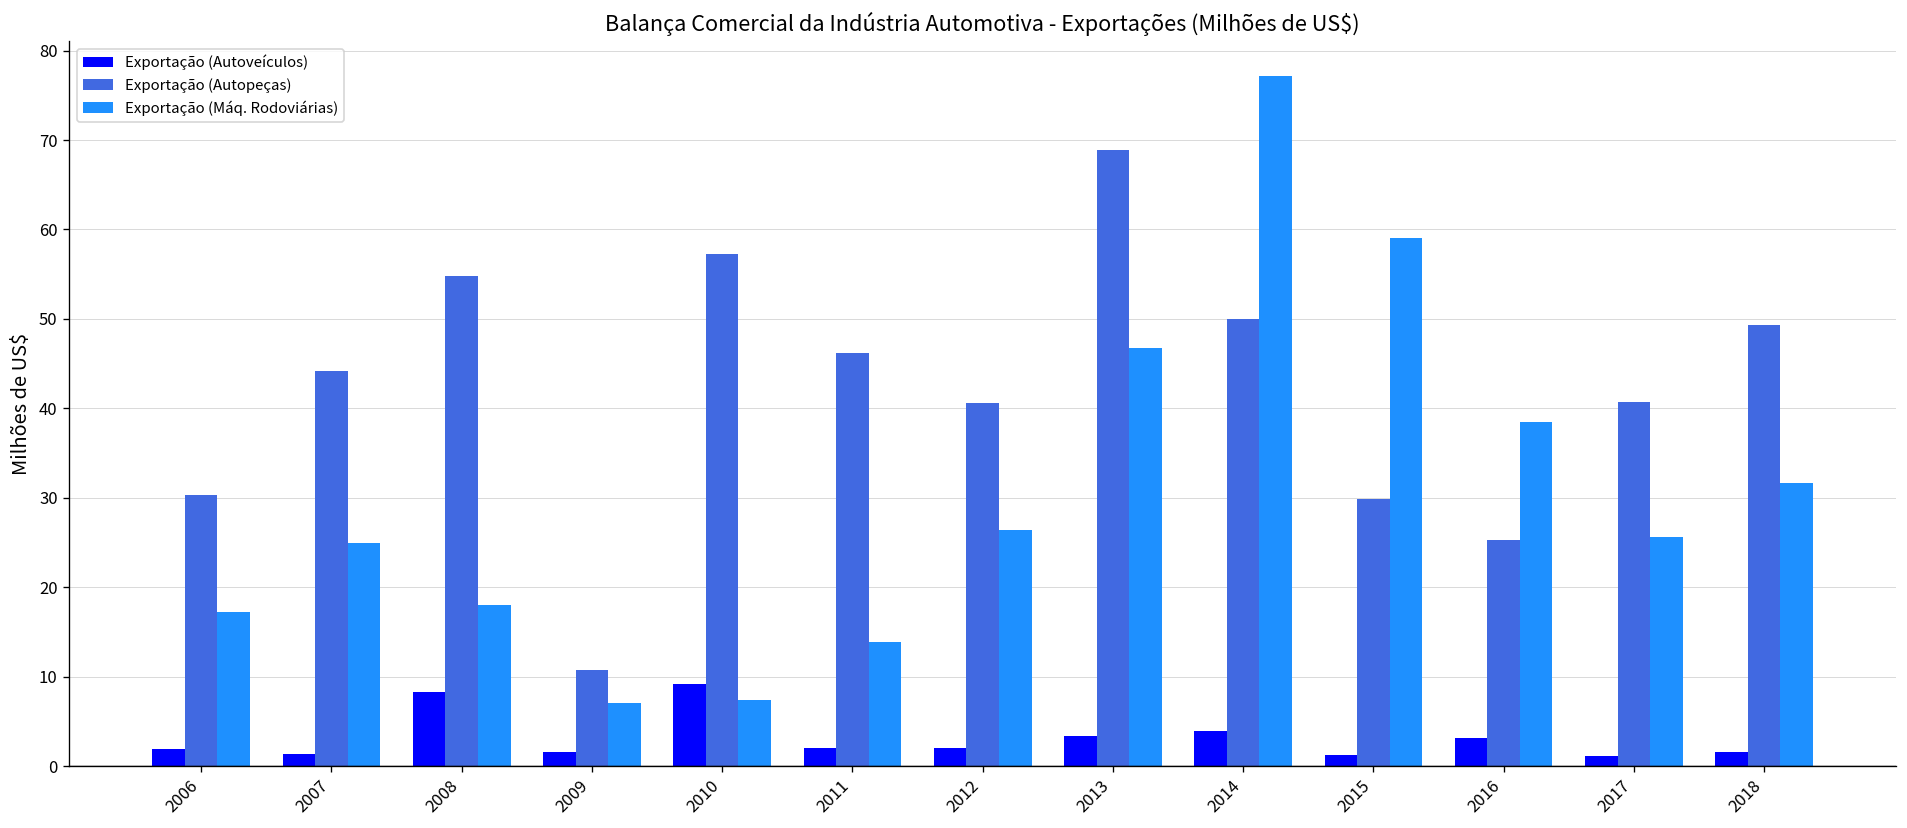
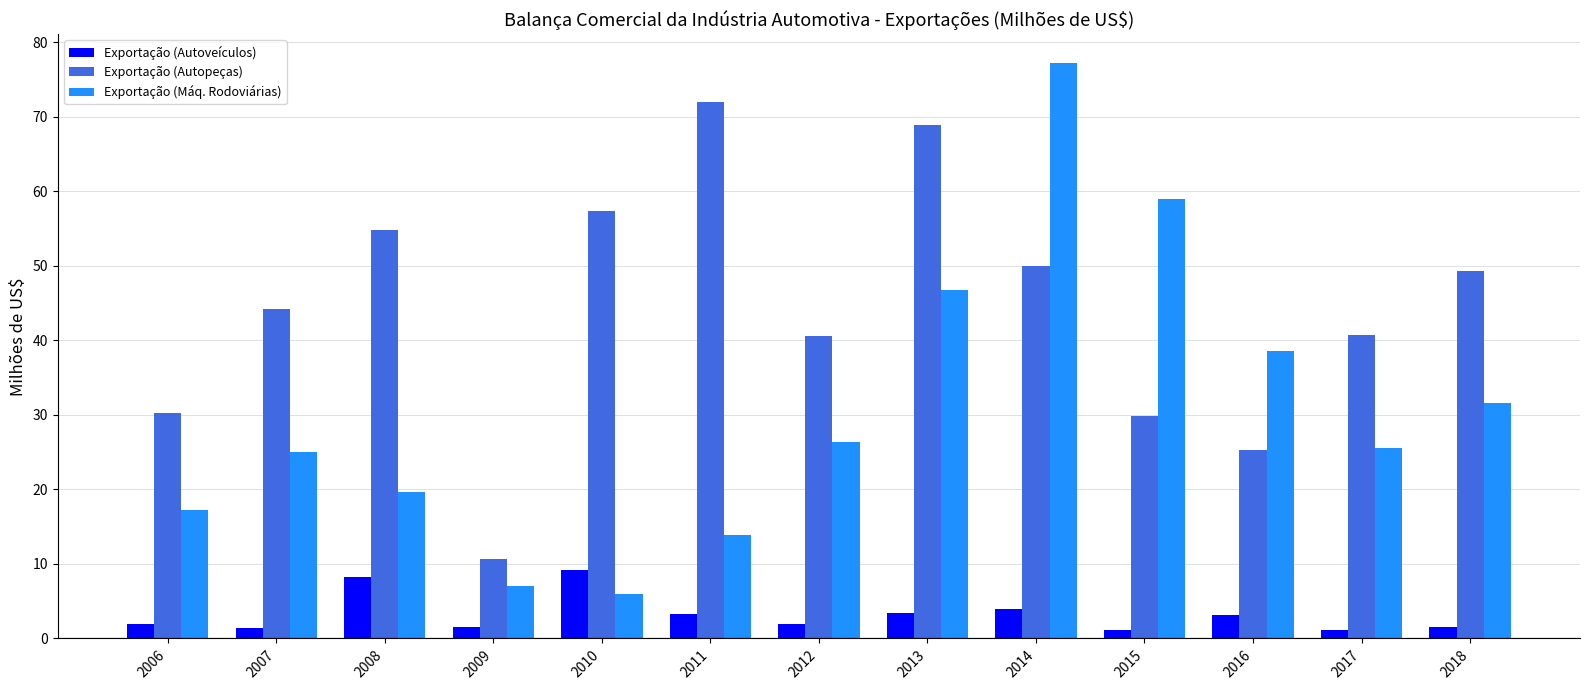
Exportação (Máq. Rodoviárias), 2008: 18 -> 20
Exportação (Máq. Rodoviárias), 2010: 7 -> 6
Exportação (Autoveículos), 2011: 2 -> 3
Exportação (Autopeças), 2011: 46 -> 72
